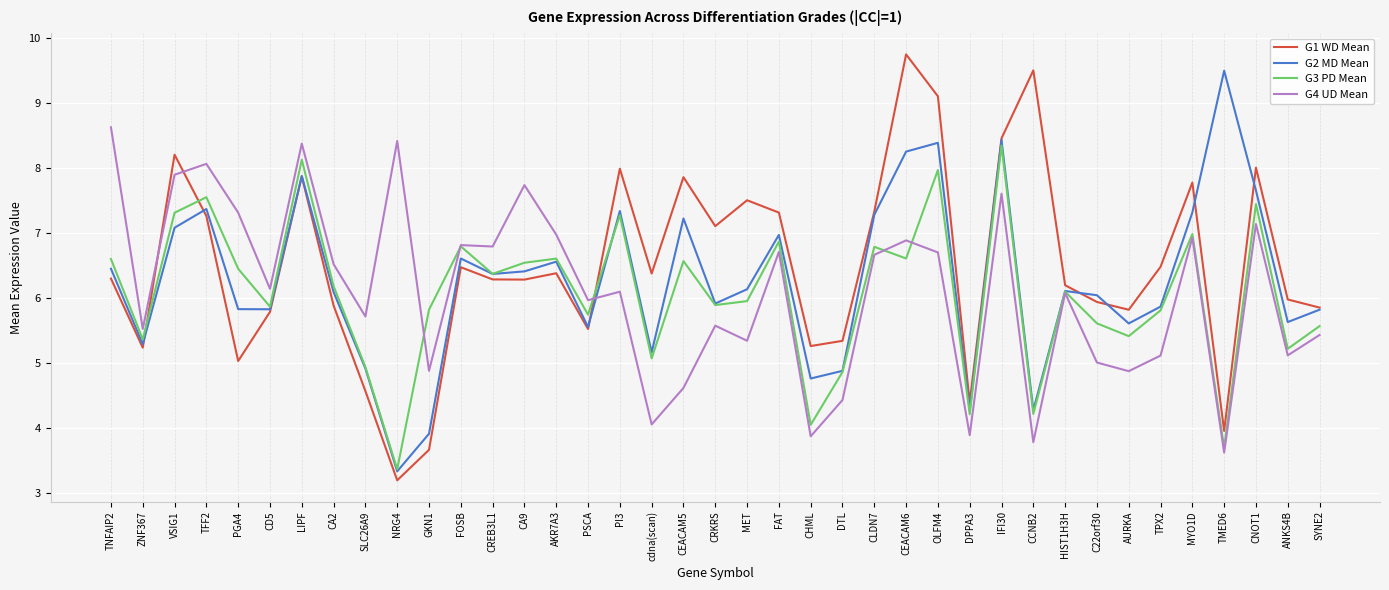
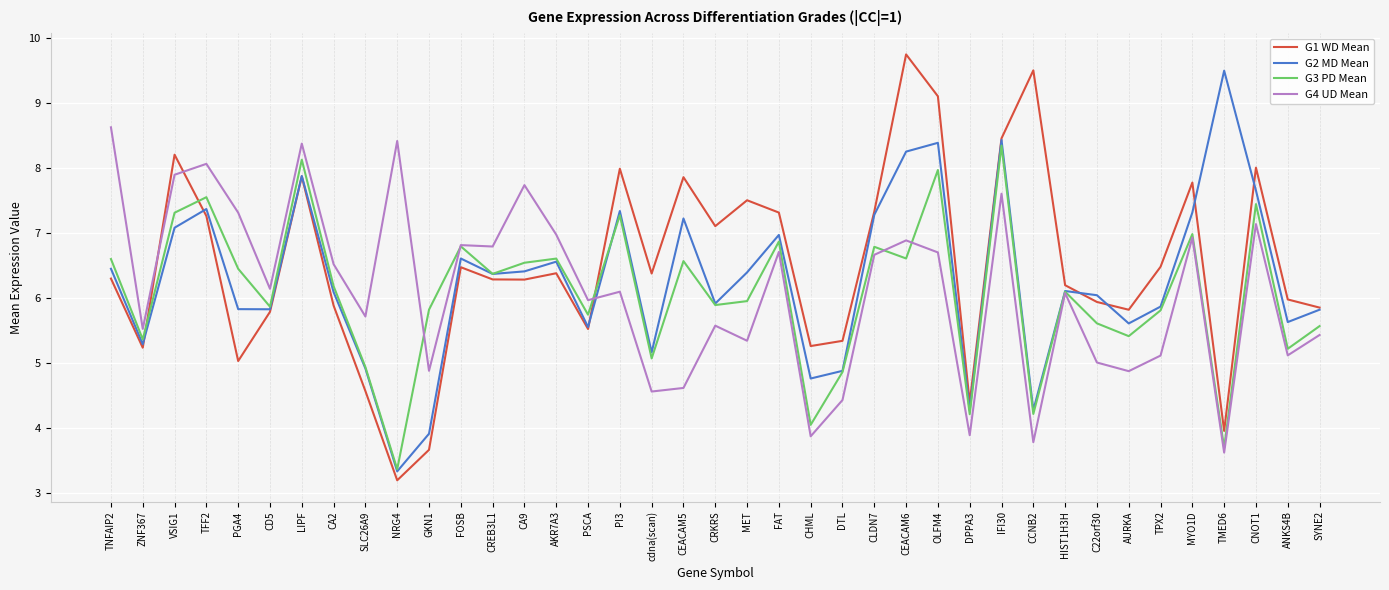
G4 UD Mean, cdna(scan): 4.0 -> 4.6
G2 MD Mean, MET: 6.1 -> 6.4
